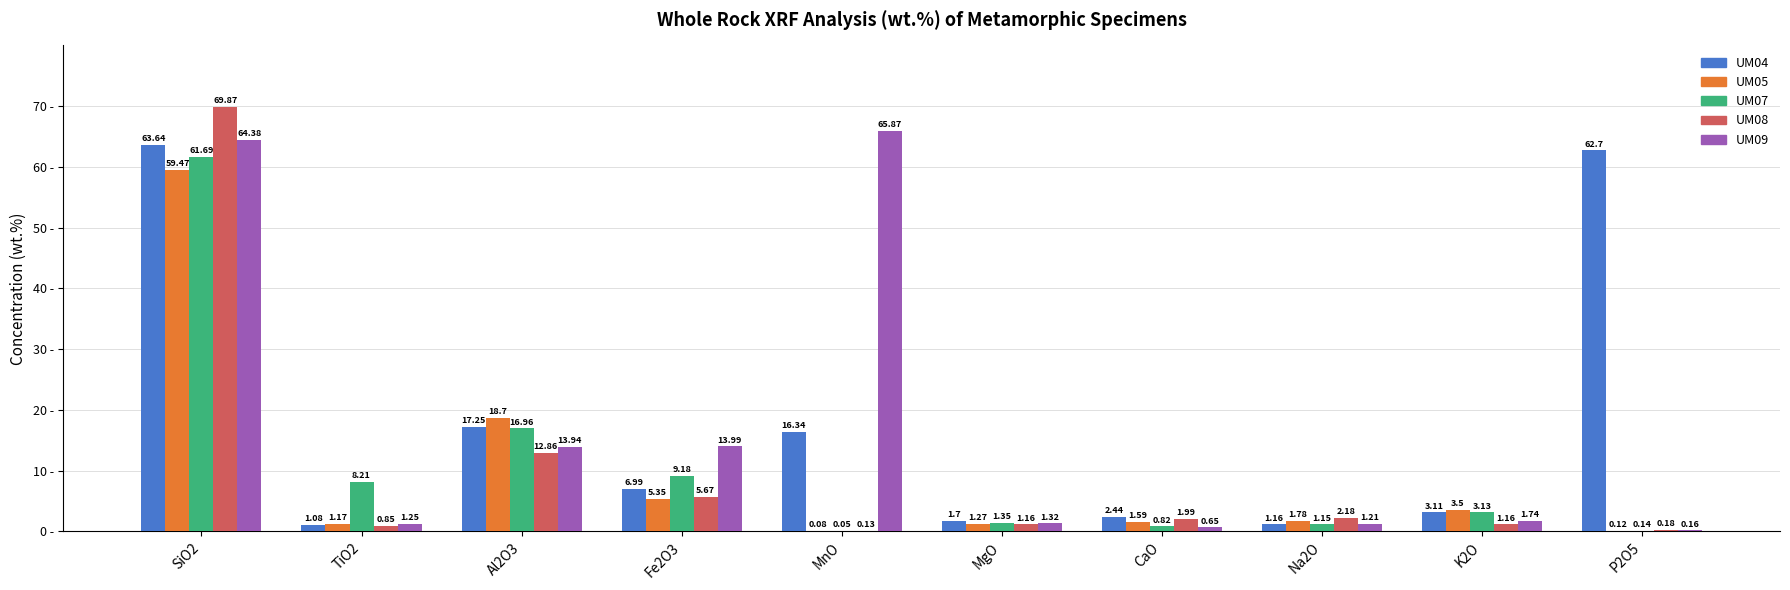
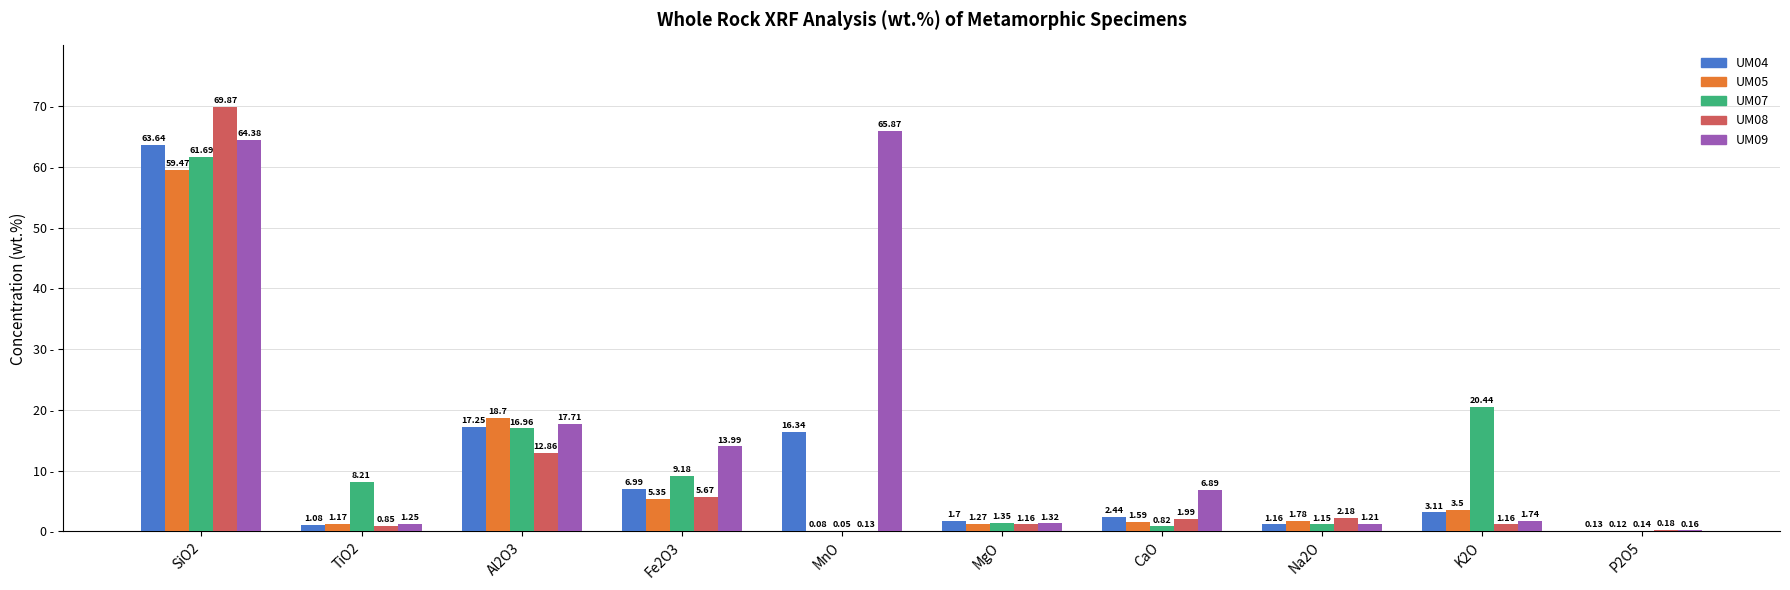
UM09, Al2O3: 13.94 -> 17.71
UM09, CaO: 0.65 -> 6.89
UM07, K2O: 3.13 -> 20.44
UM04, P2O5: 62.7 -> 0.13
